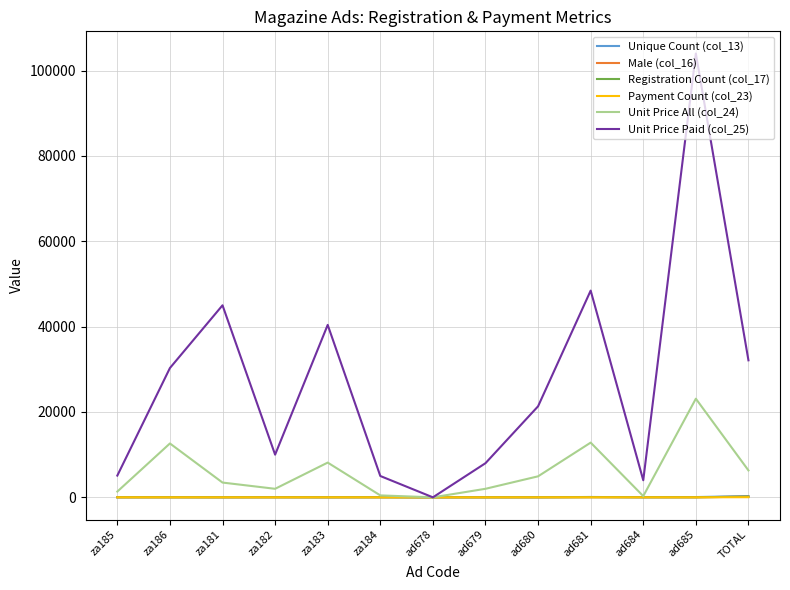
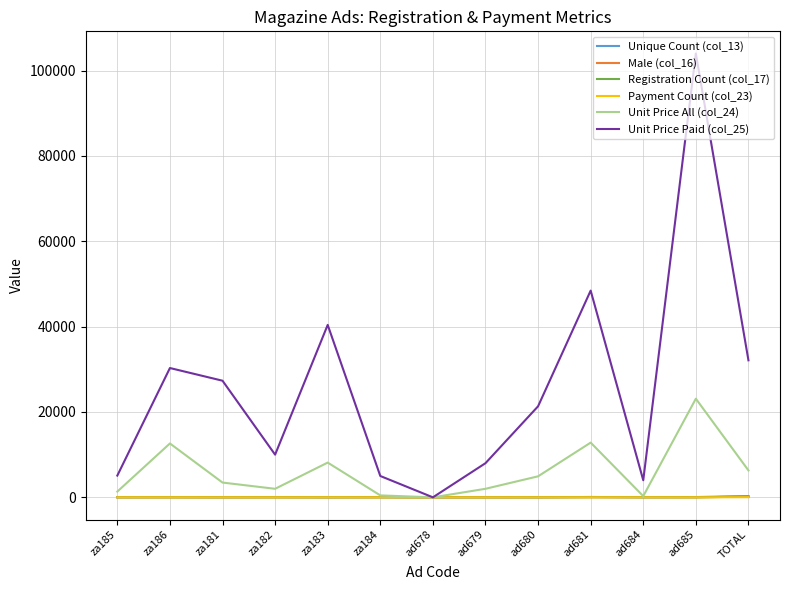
Unit Price Paid (col_25), za181: 45000 -> 27000
